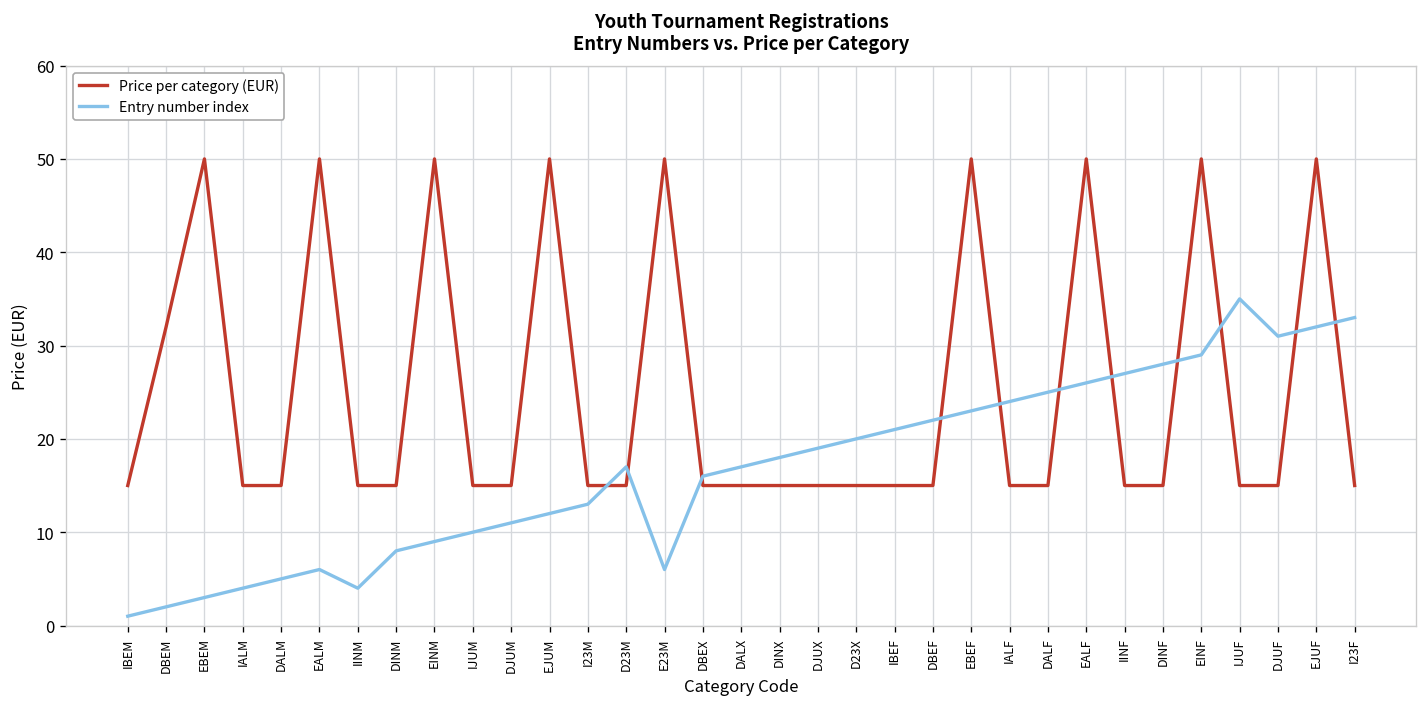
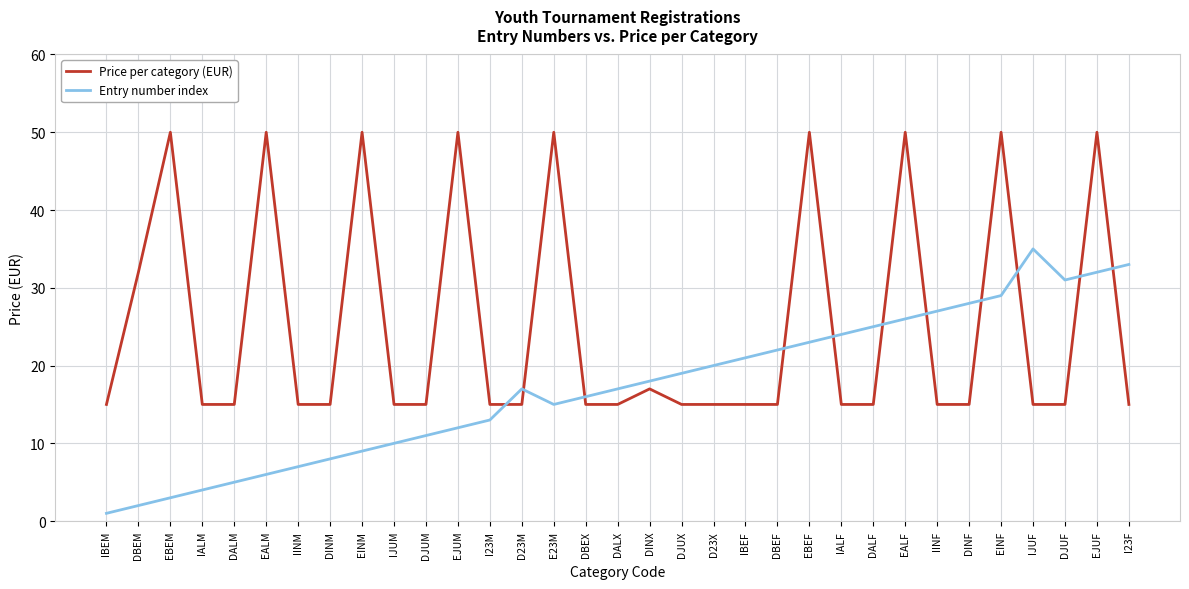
Entry number index, IINM: 4 -> 7
Entry number index, E23M: 6 -> 15
Price per category (EUR), DINX: 15 -> 17
